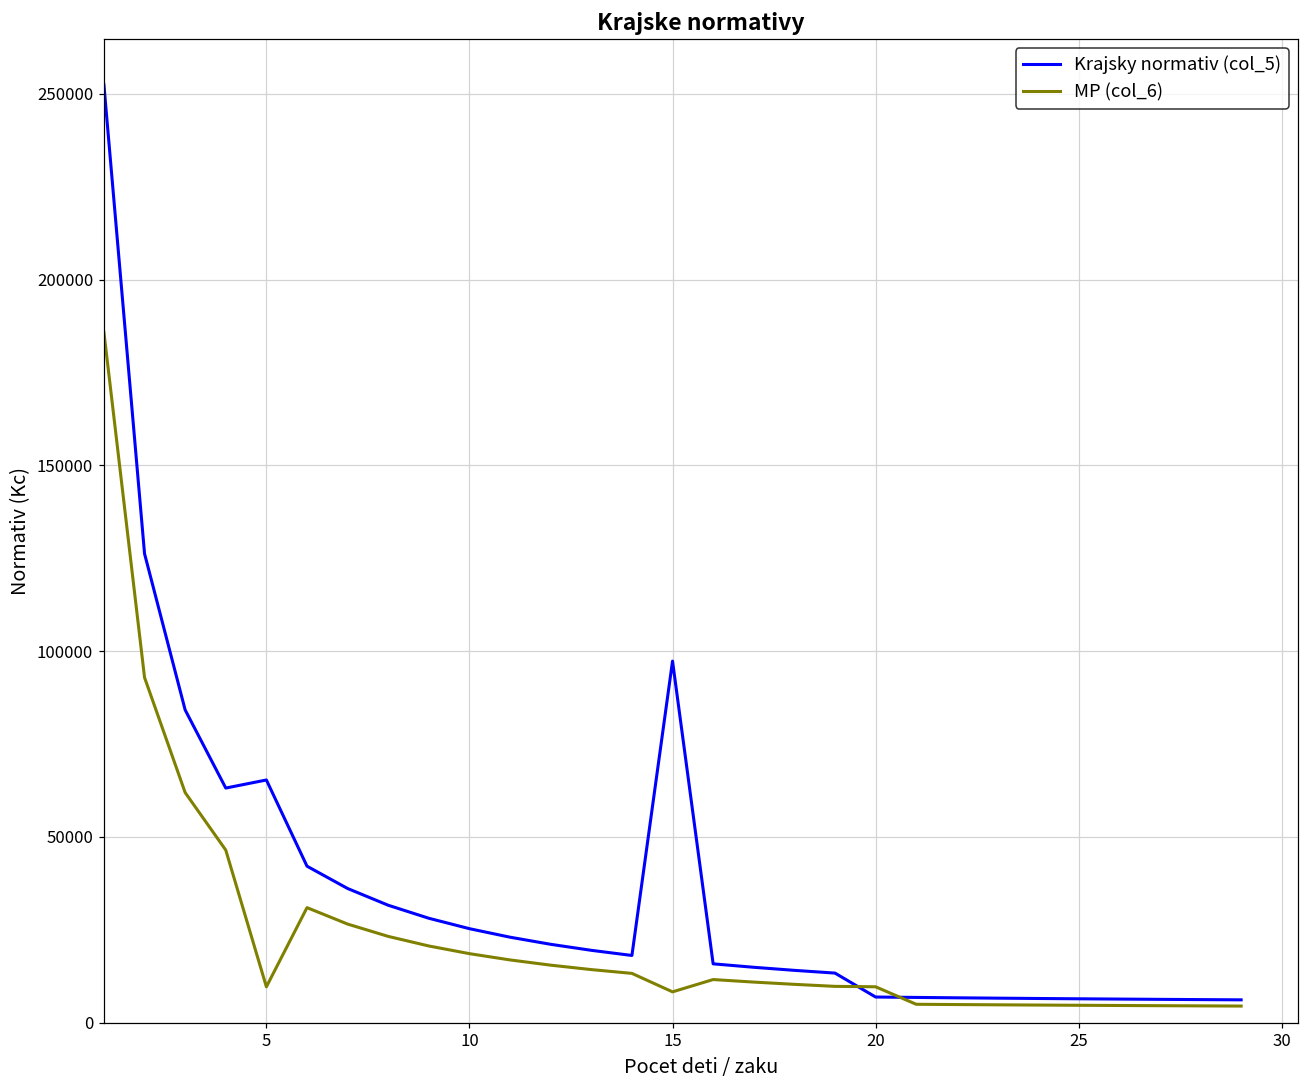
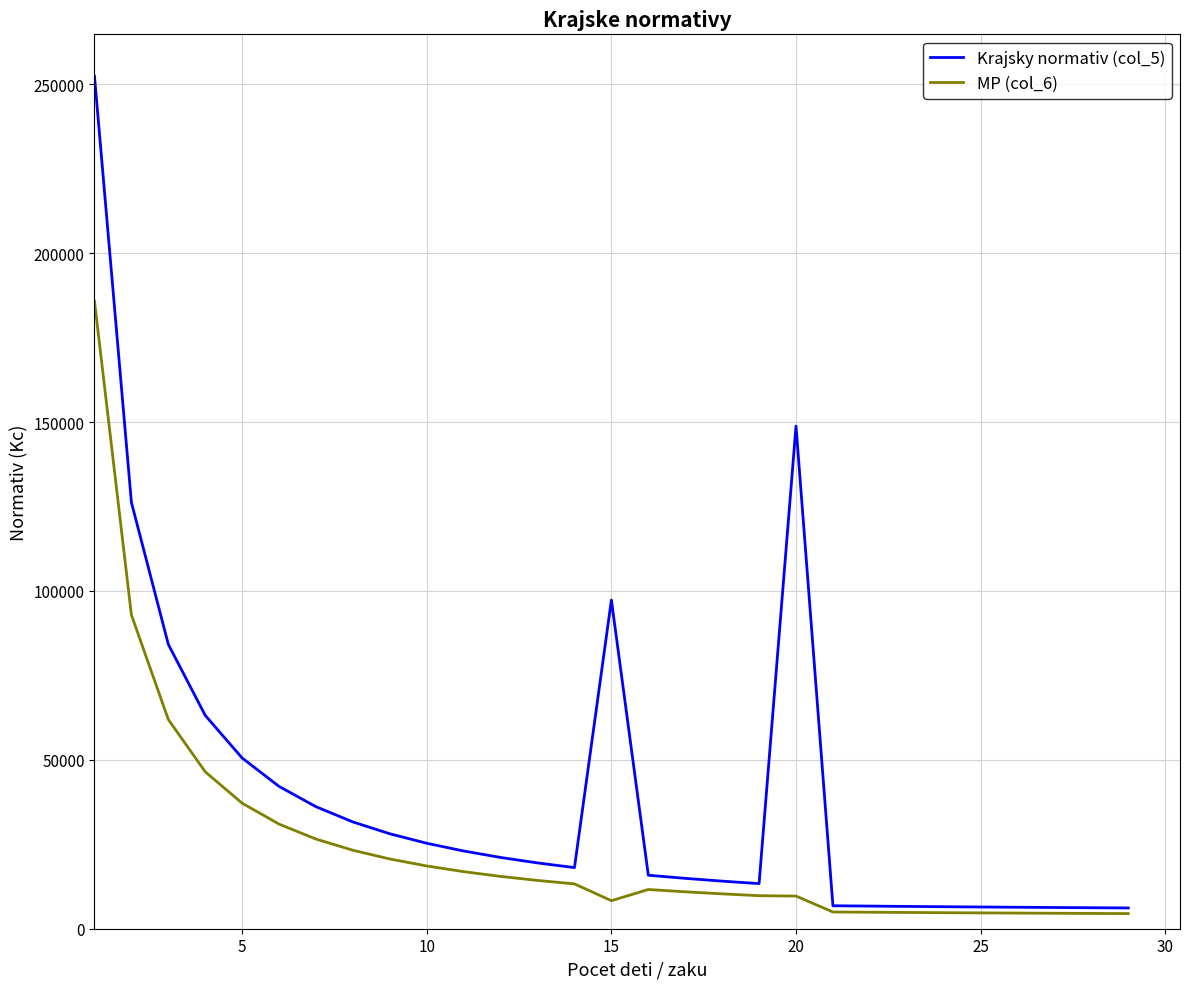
Krajsky normativ (col_5), 5: 65000 -> 51000
MP (col_6), 5: 10000 -> 37000
Krajsky normativ (col_5), 20: 7000 -> 149000
